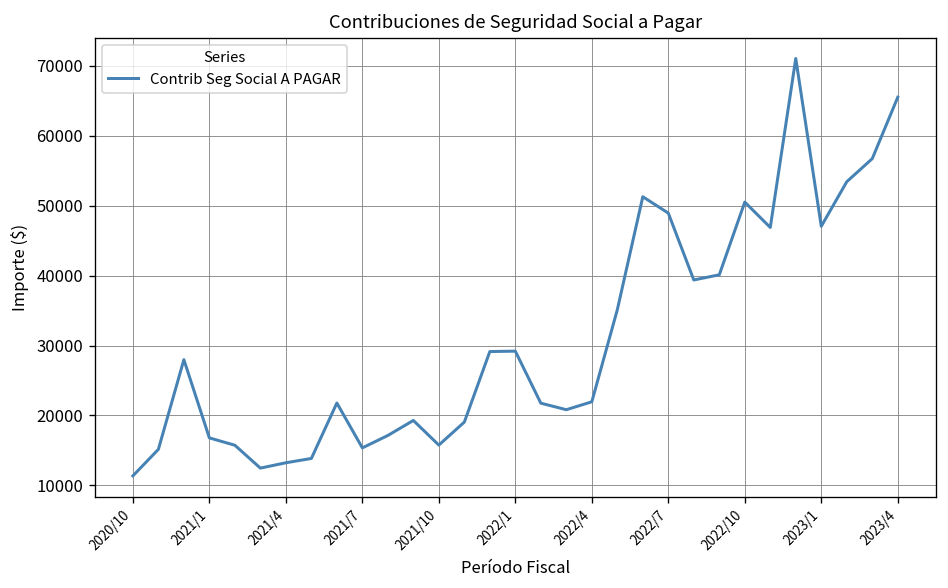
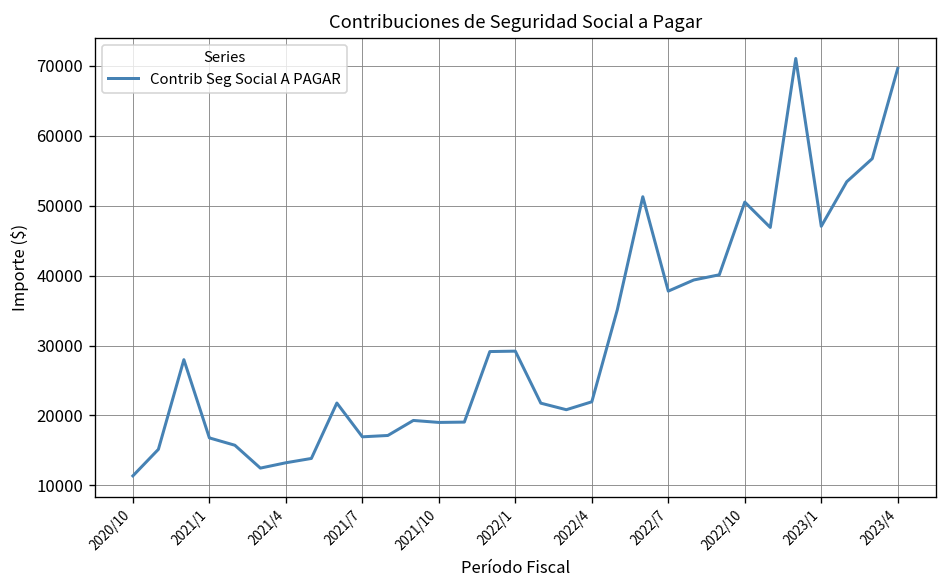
2021/7: 15000 -> 17000
2021/10: 16000 -> 19000
2022/7: 49000 -> 38000
2023/4: 65000 -> 70000
